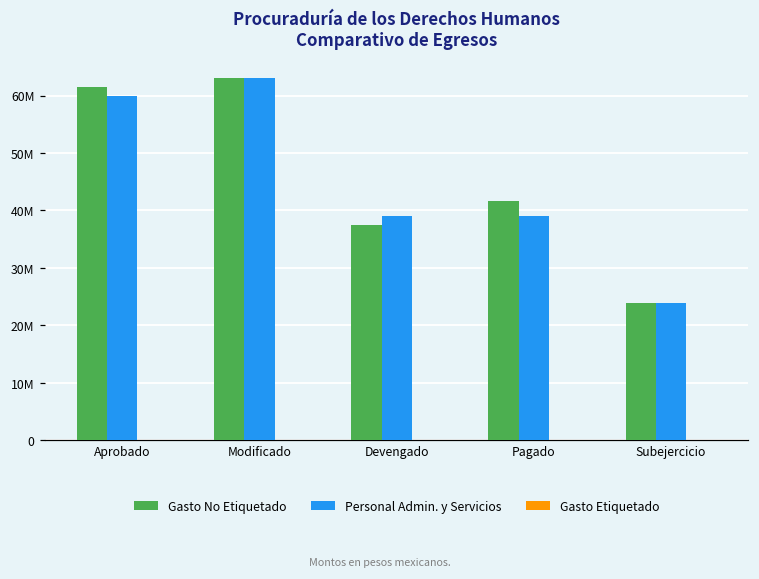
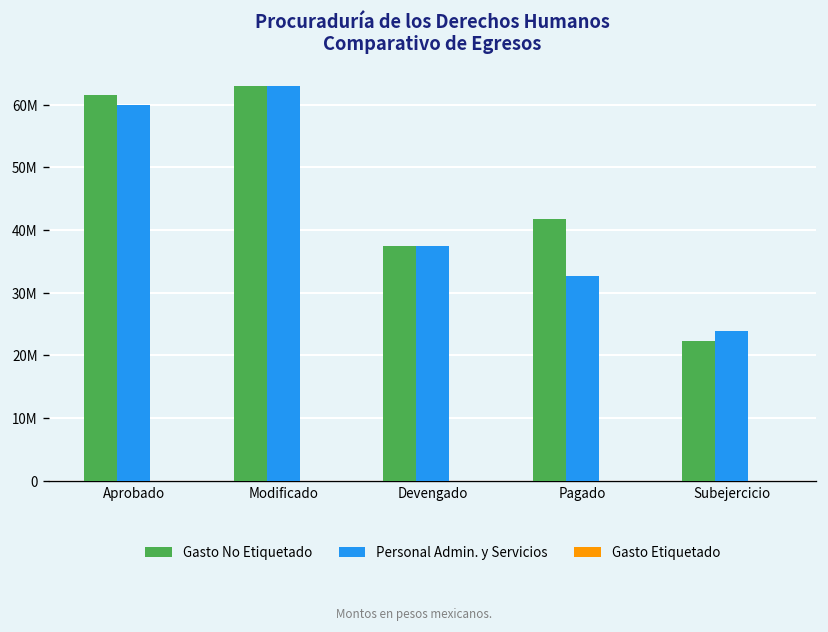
Personal Admin. y Servicios, Devengado: 39000000 -> 37000000
Personal Admin. y Servicios, Pagado: 39000000 -> 33000000
Gasto No Etiquetado, Subejercicio: 24000000 -> 22000000
